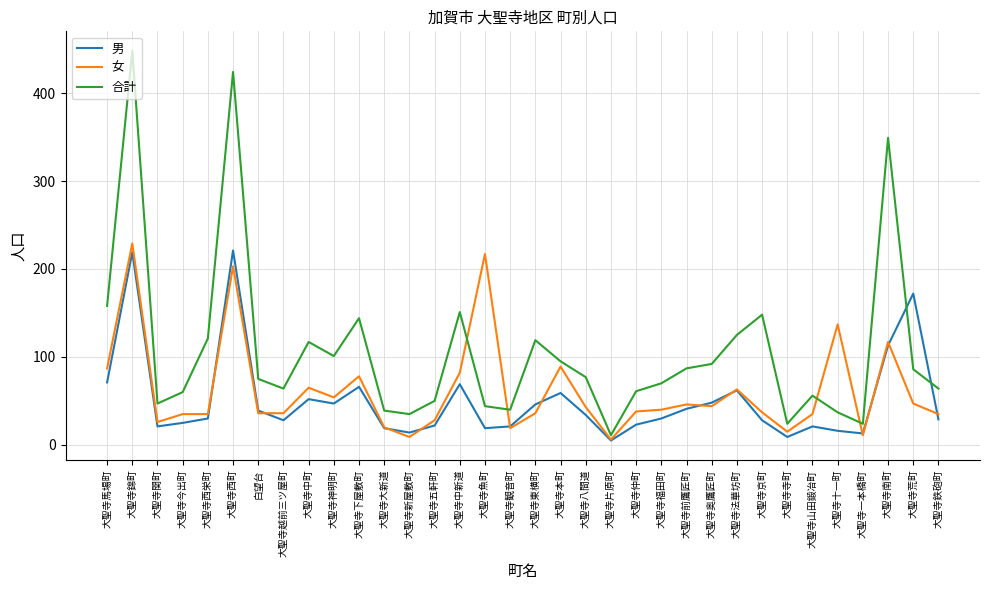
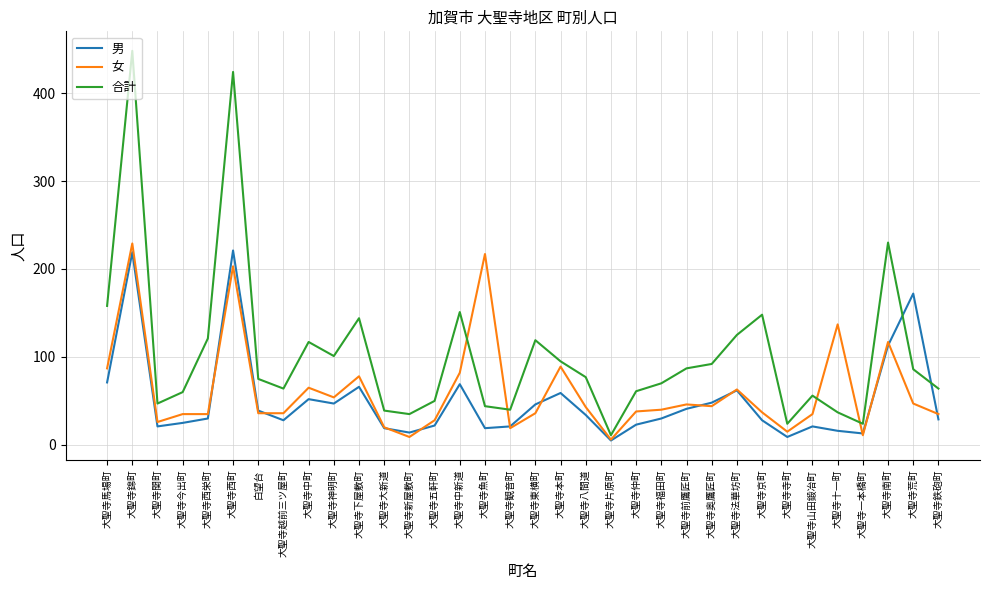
合計, 大聖寺南町: 350 -> 230
